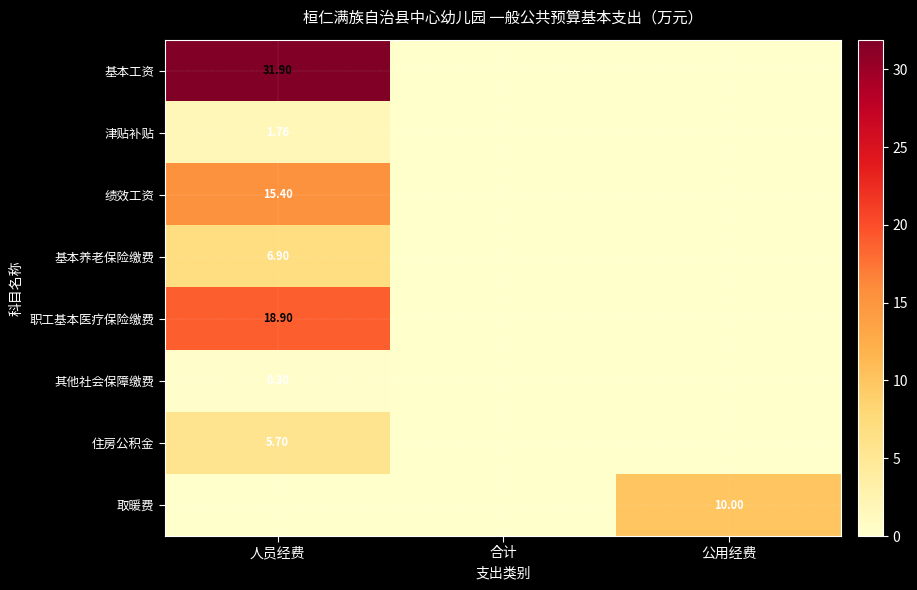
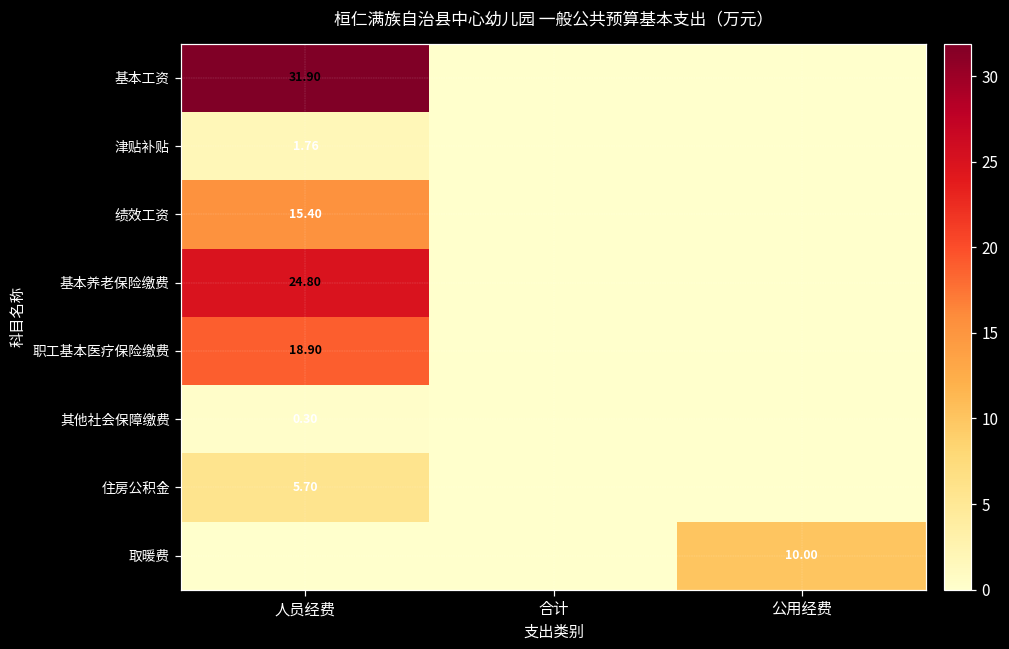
基本养老保险缴费, 人员经费: 6.90 -> 24.80
